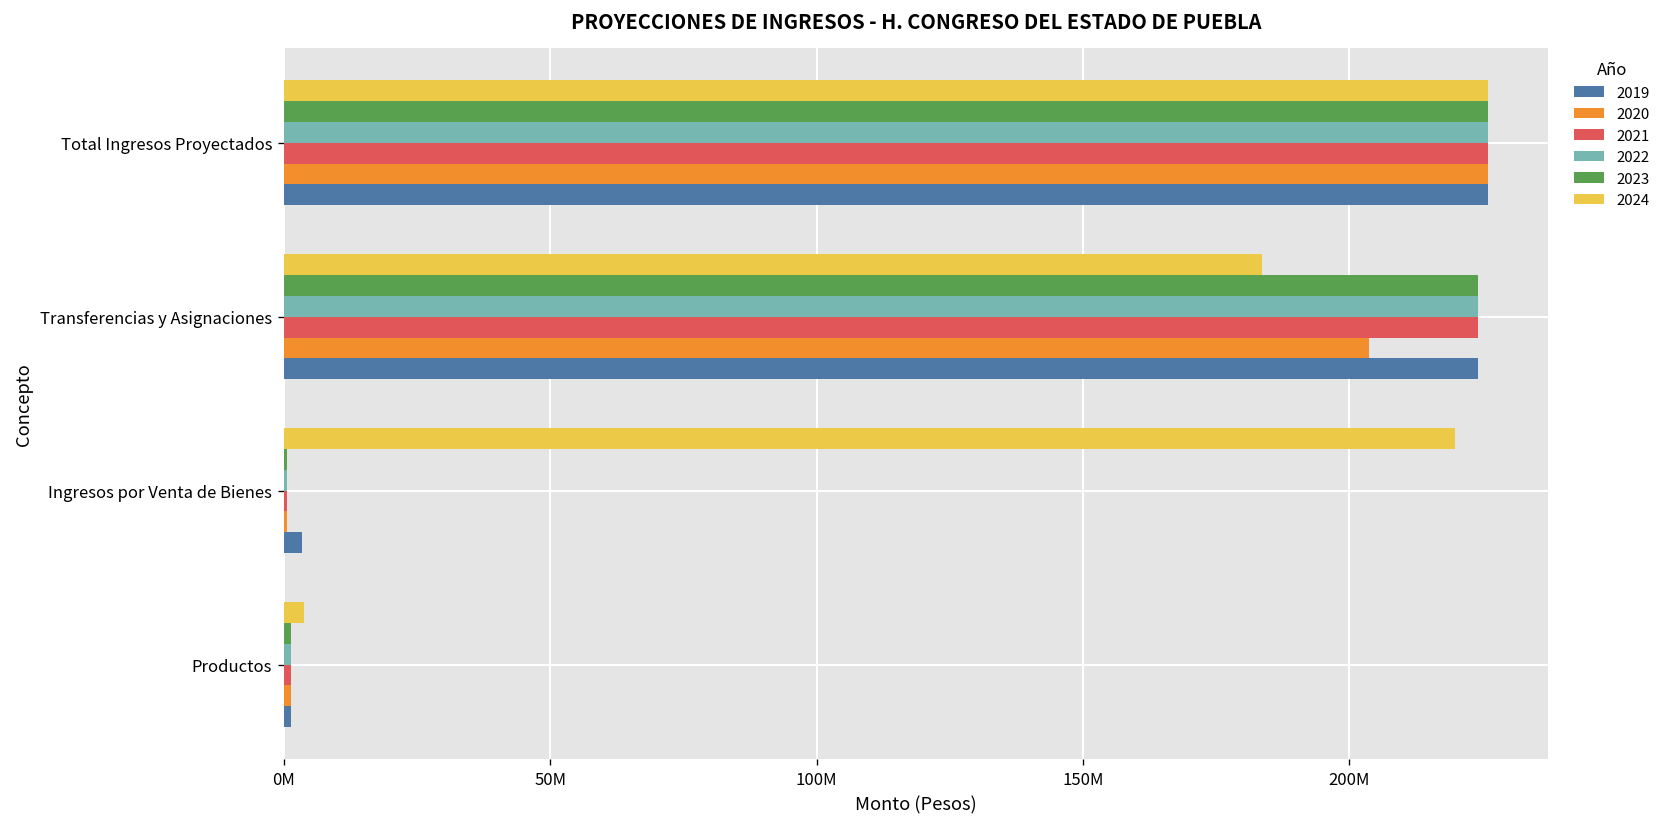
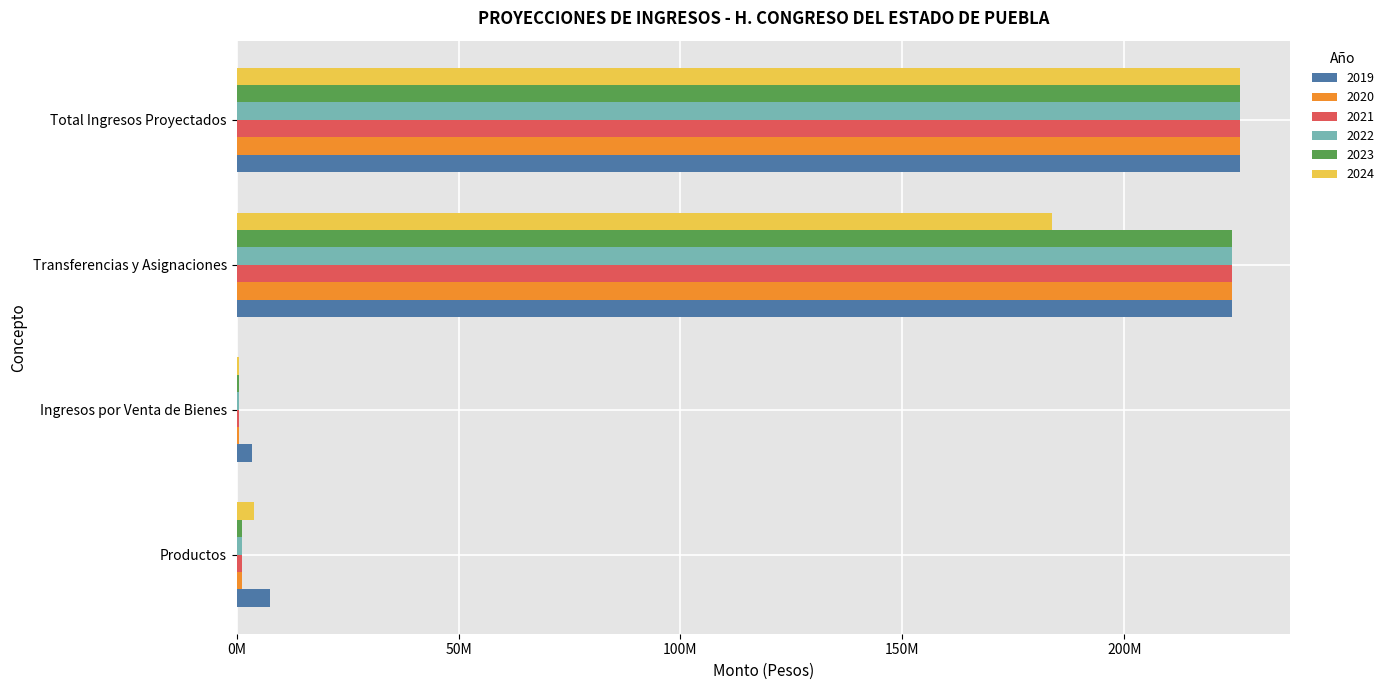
2020, Transferencias y Asignaciones: 204000000 -> 224000000
2024, Ingresos por Venta de Bienes: 220000000 -> 1000000
2019, Productos: 1000000 -> 7000000
